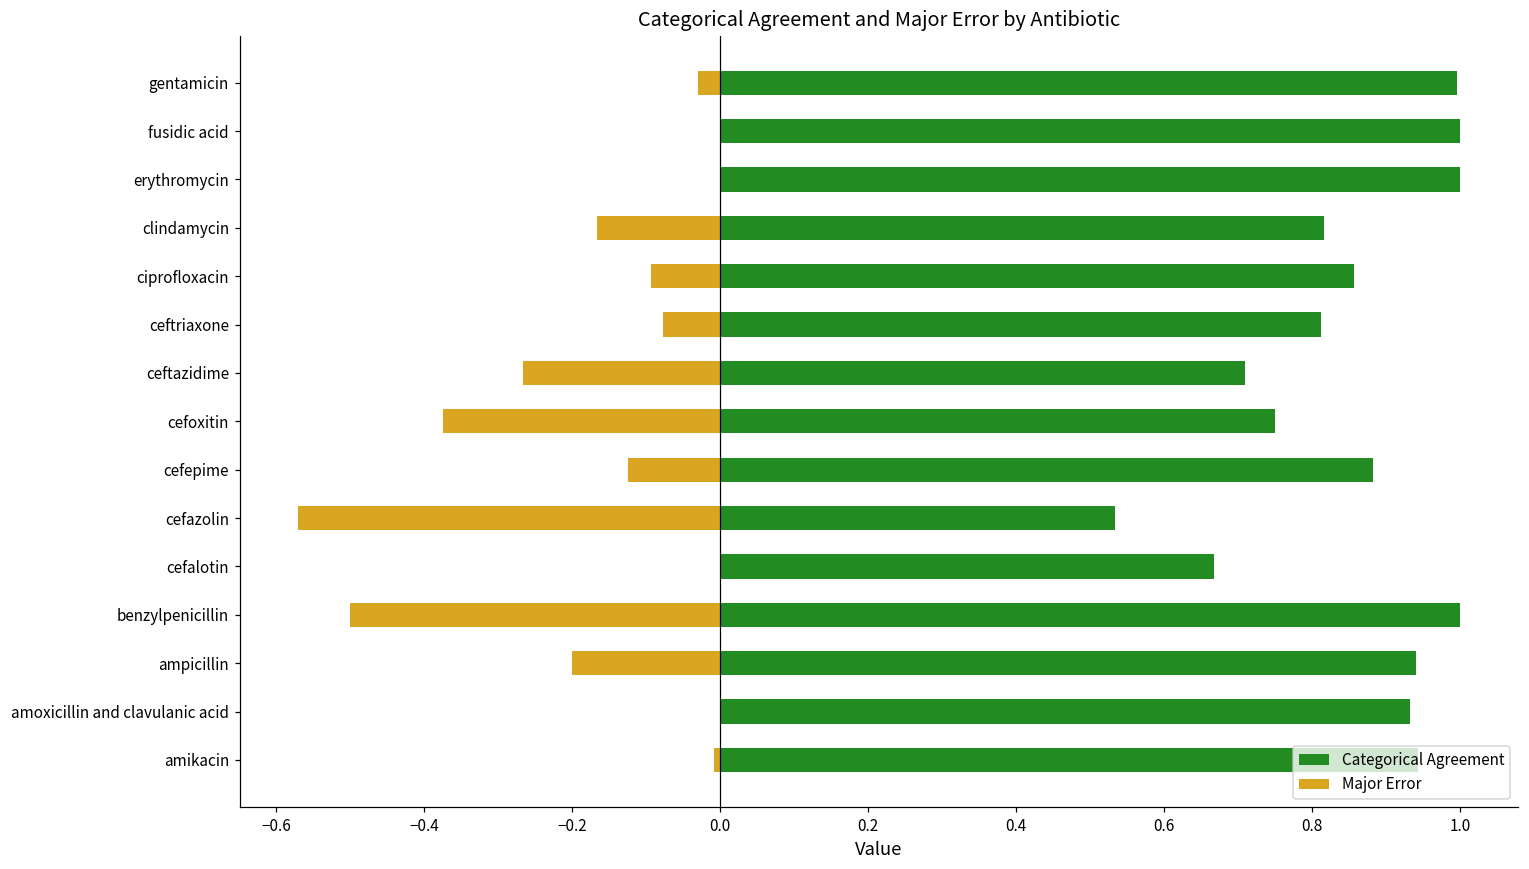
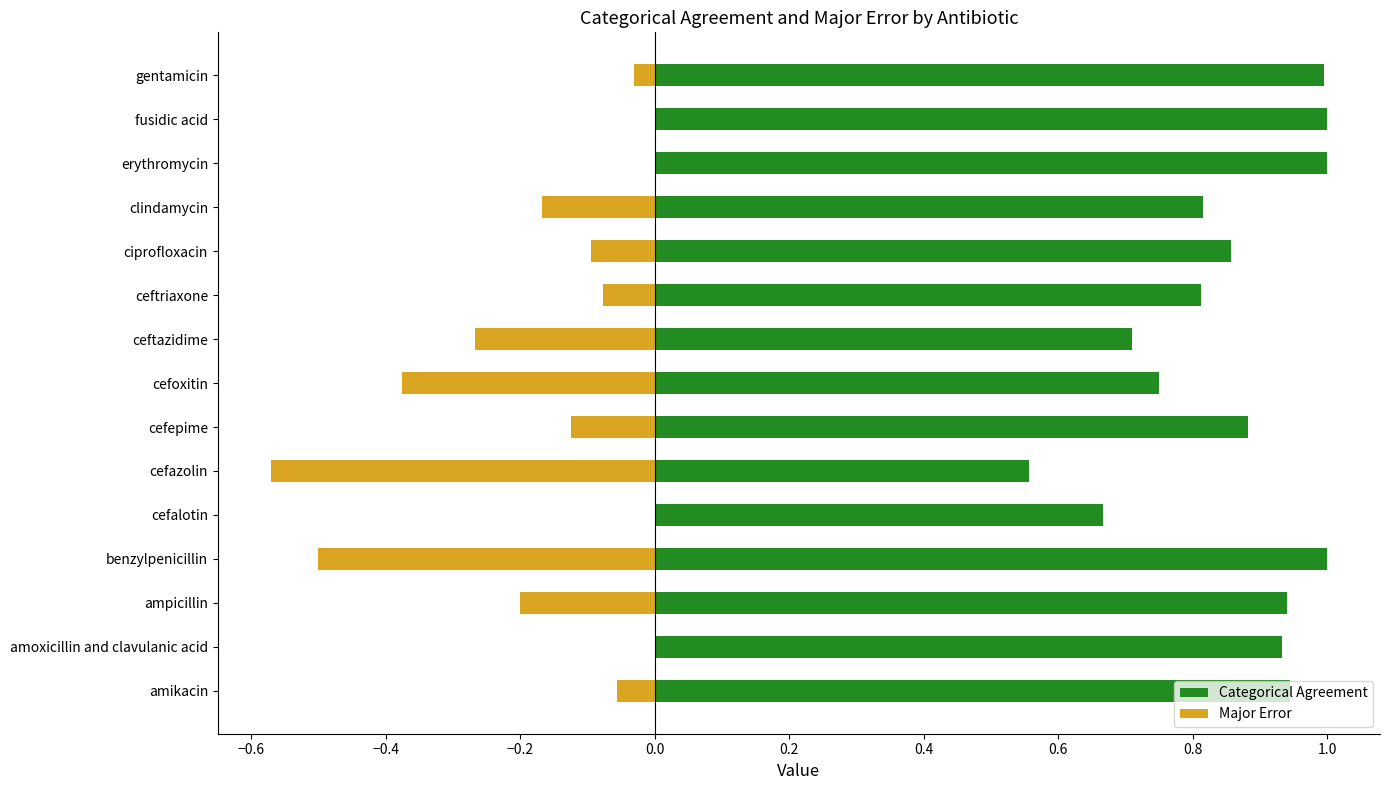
Categorical Agreement, cefazolin: 0.53 -> 0.56
Major Error, amikacin: -0.01 -> -0.06
